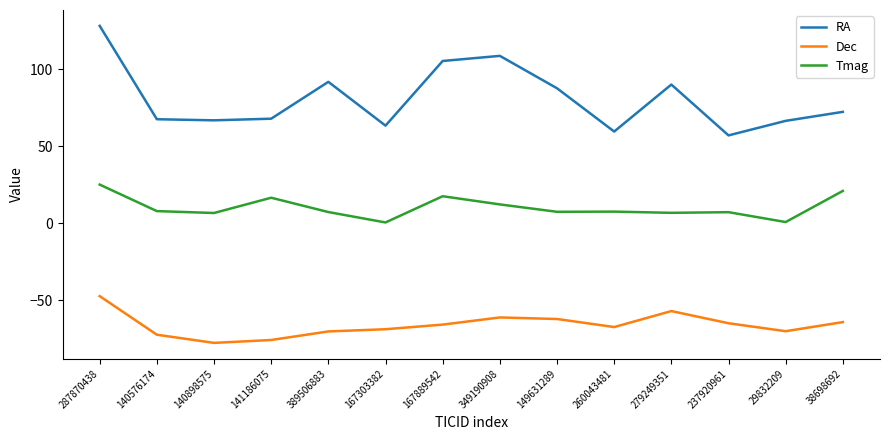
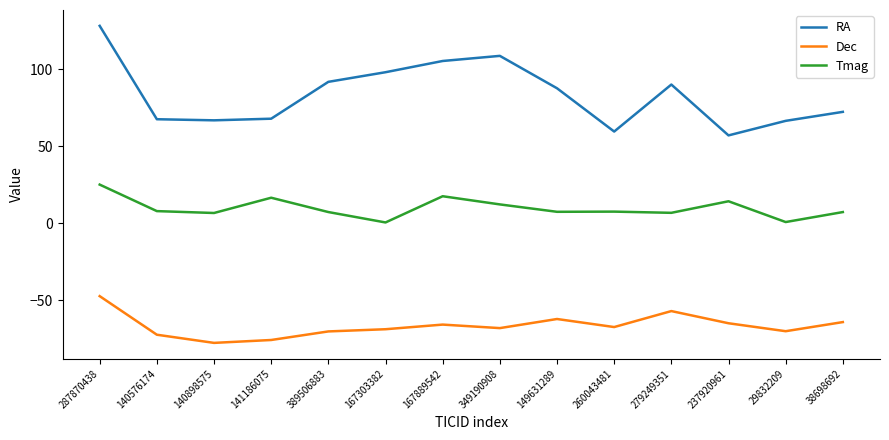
RA, 167303382: 63 -> 98
Dec, 349190908: -61 -> -68
Tmag, 237920961: 7 -> 14
Tmag, 38698692: 21 -> 7
